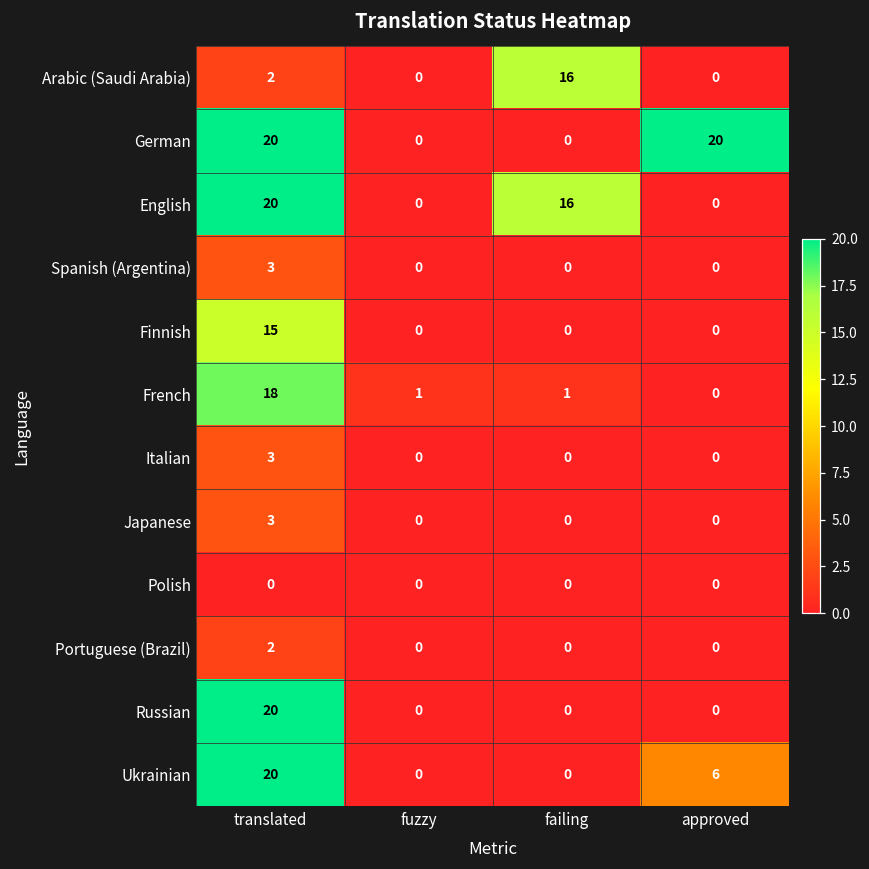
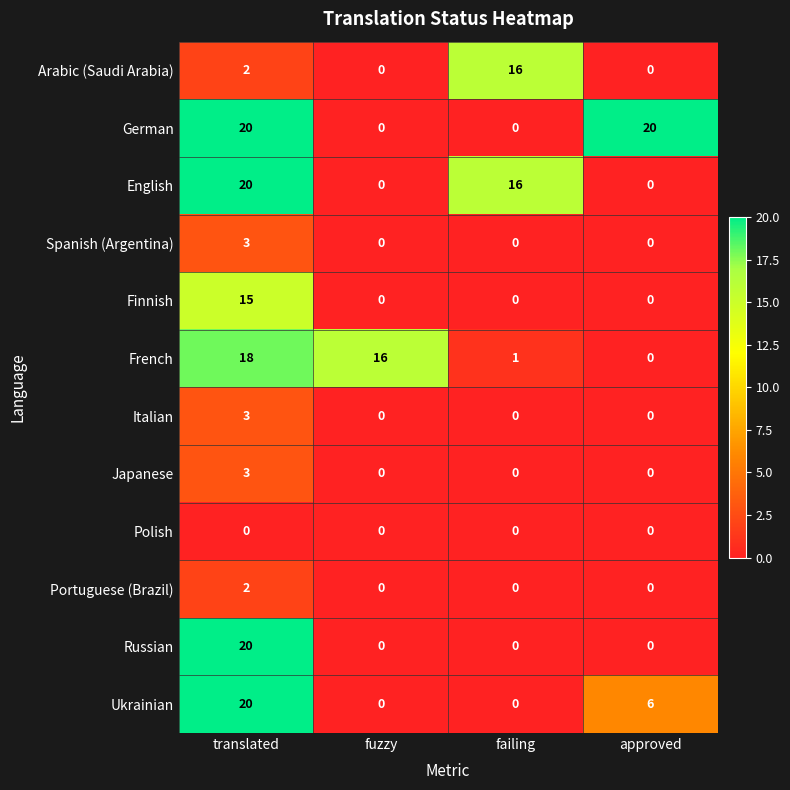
French, fuzzy: 1 -> 16
